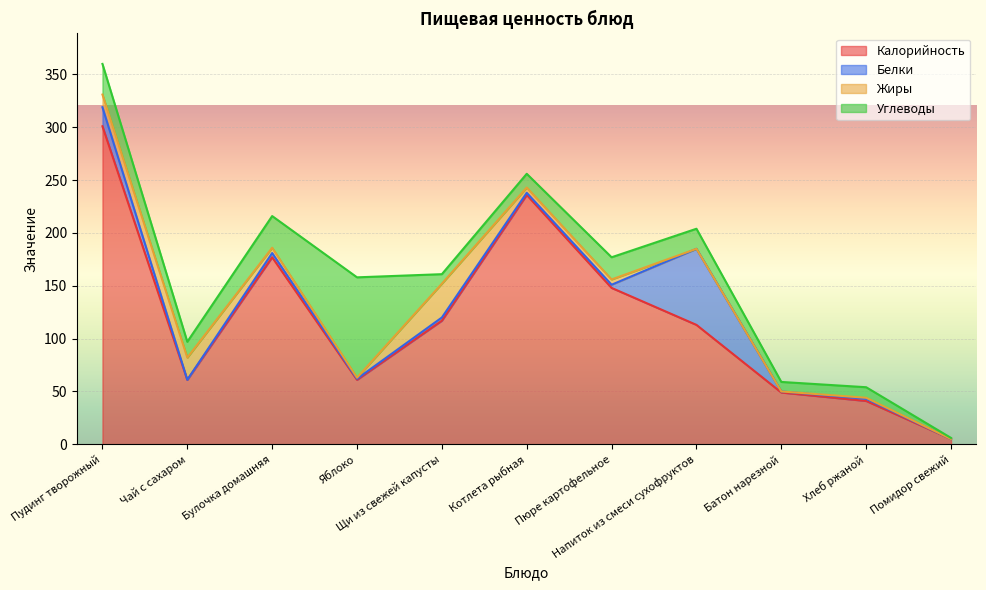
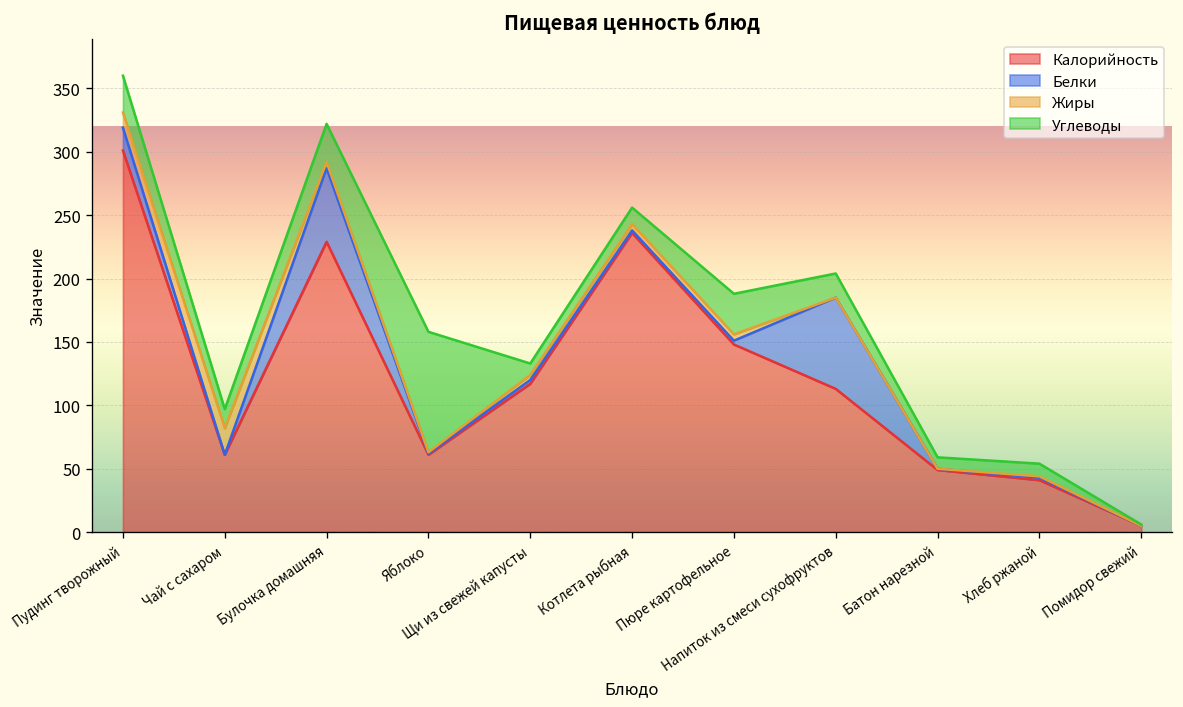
Калорийность, Булочка домашняя: 177 -> 229
Белки, Булочка домашняя: 4 -> 58
Жиры, Щи из свежей капусты: 32 -> 4
Углеводы, Пюре картофельное: 21 -> 32
